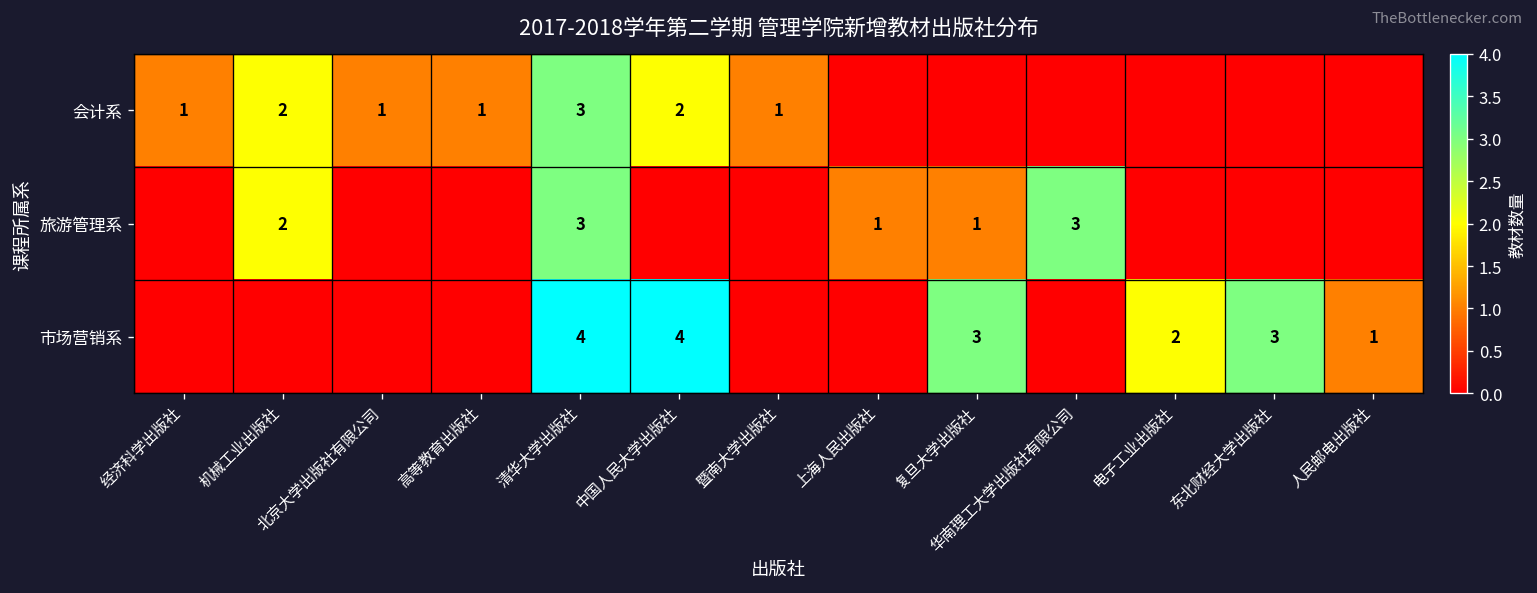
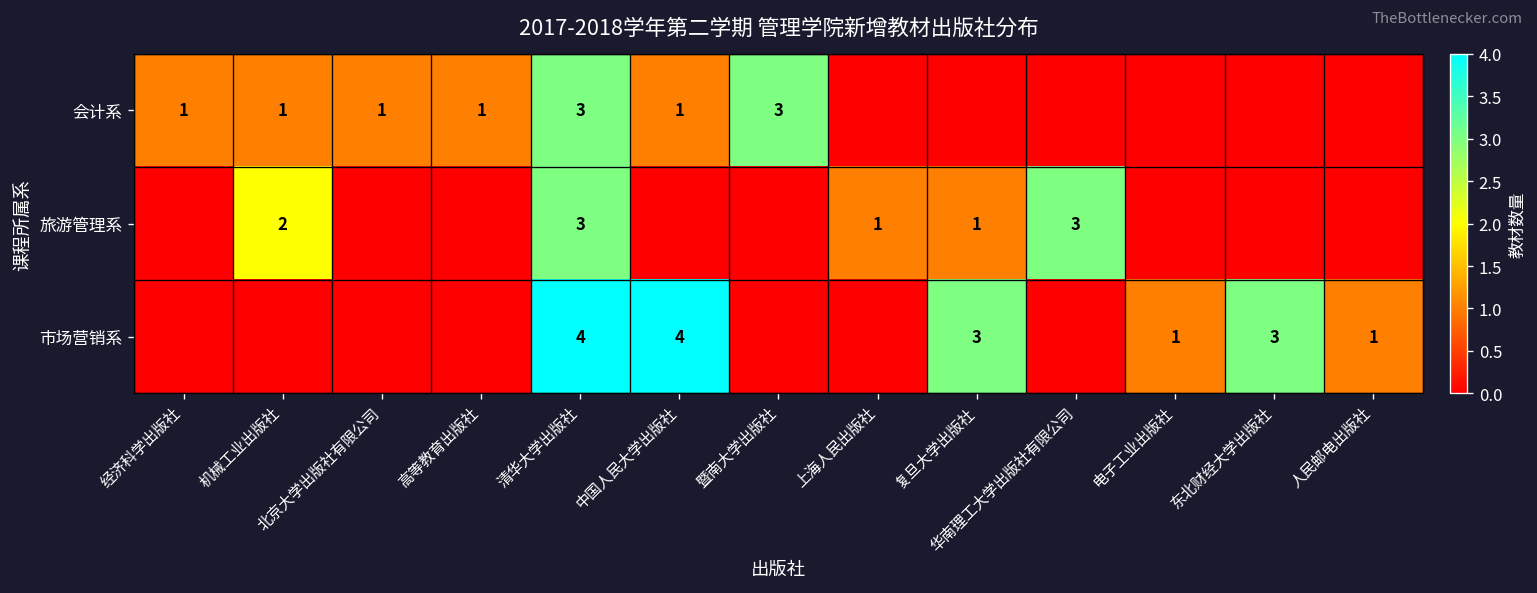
会计系, 机械工业出版社: 2 -> 1
会计系, 中国人民大学出版社: 2 -> 1
会计系, 暨南大学出版社: 1 -> 3
市场营销系, 电子工业出版社: 2 -> 1
